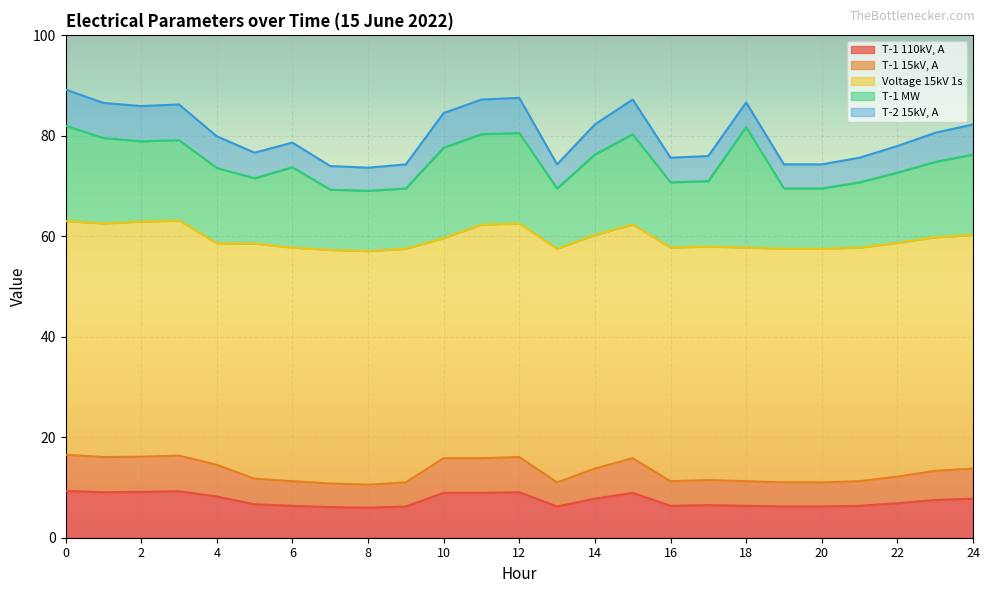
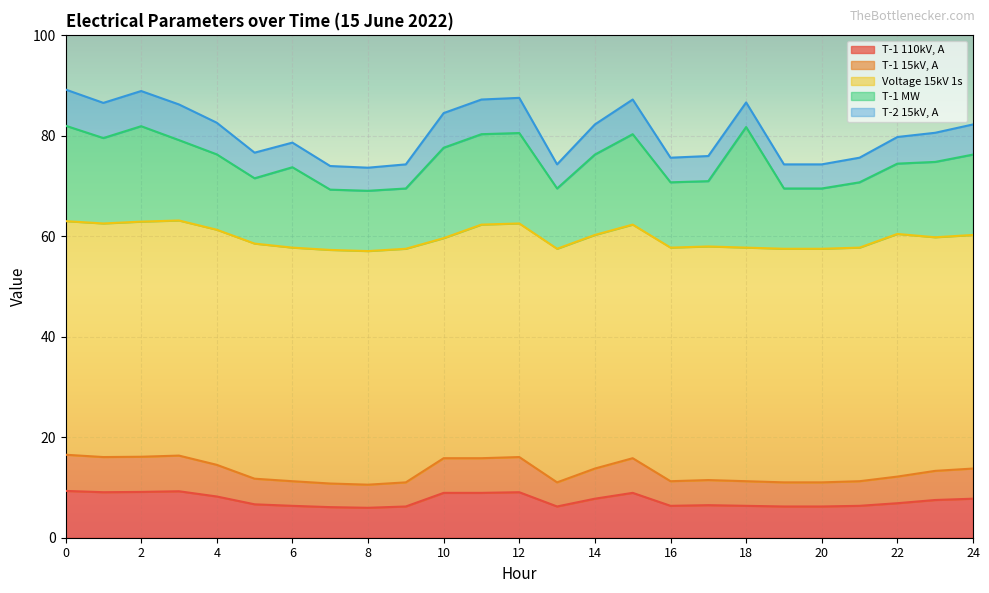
T-1 MW, 2: 16 -> 19
Voltage 15kV 1s, 4: 44 -> 47
Voltage 15kV 1s, 22: 47 -> 48
